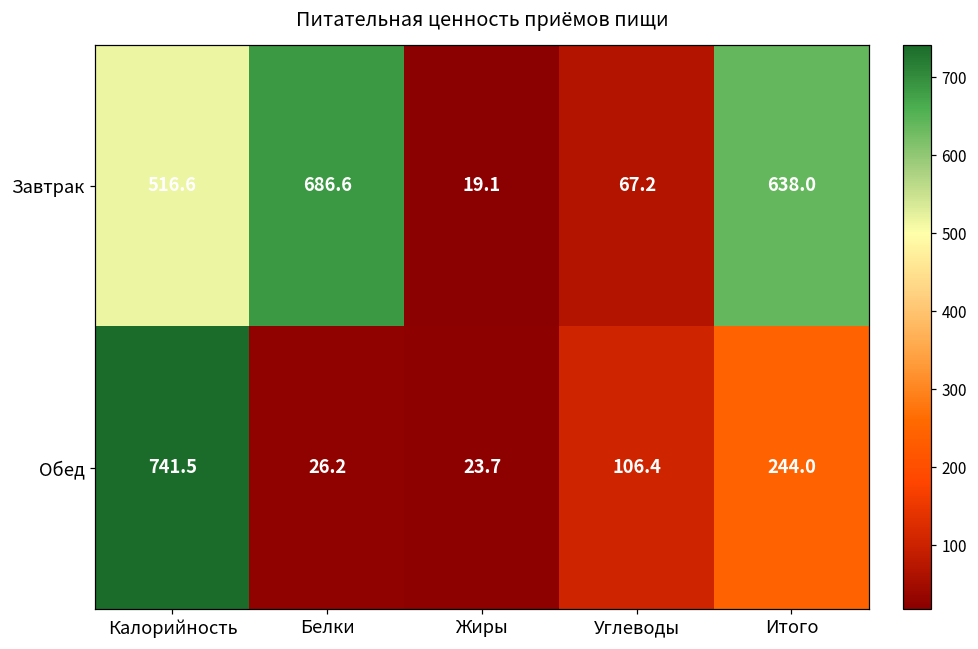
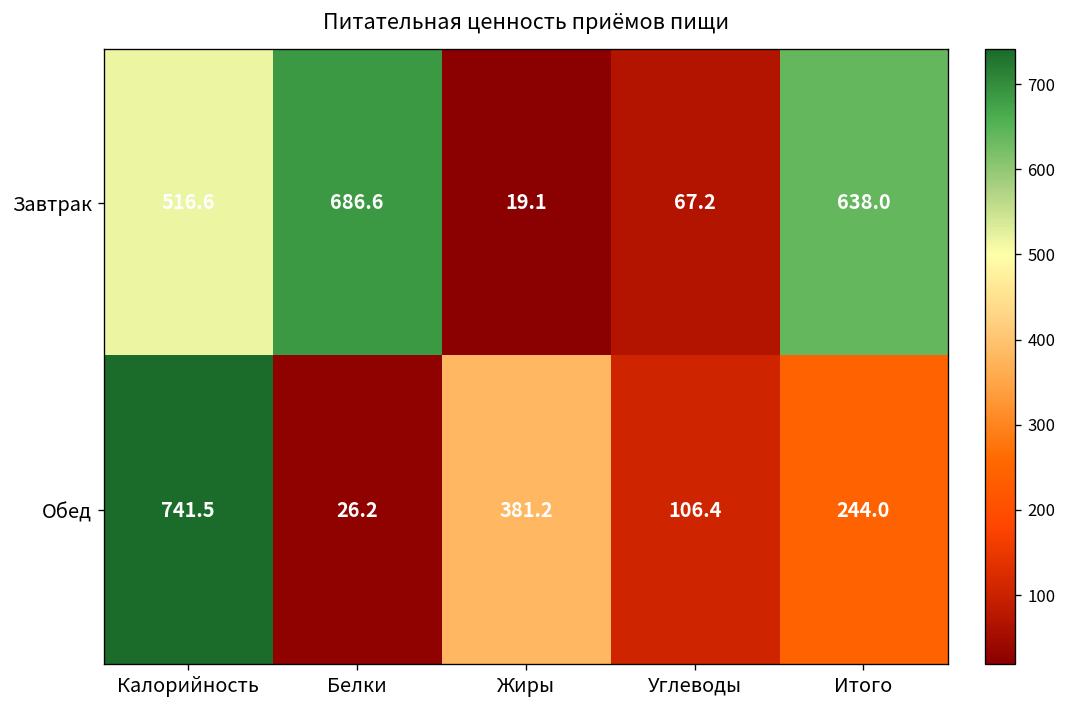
Обед, Жиры: 23.7 -> 381.2
